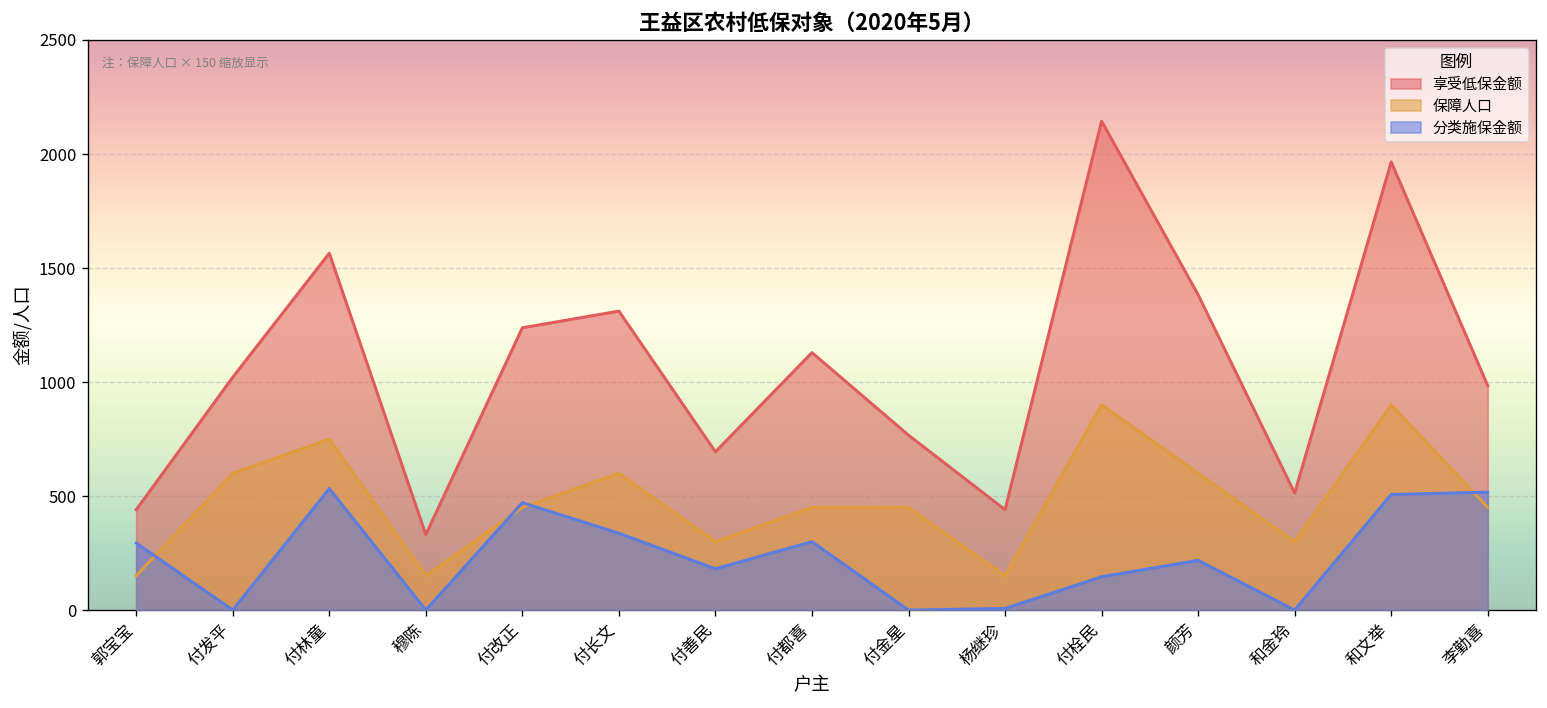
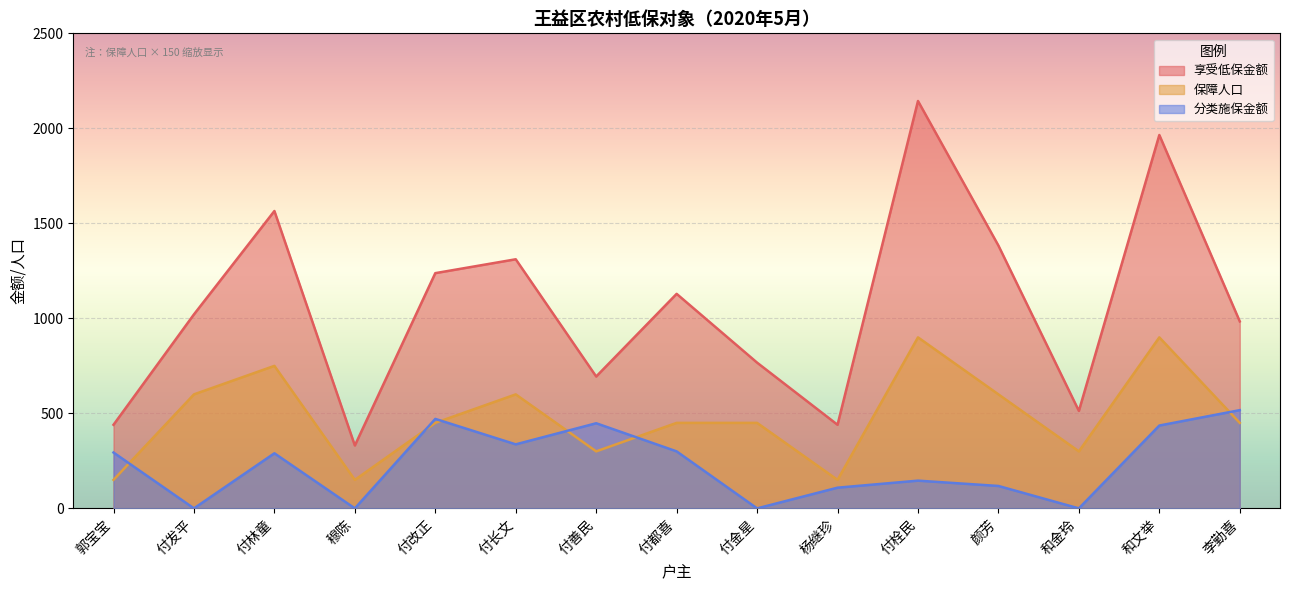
分类施保金额, 付林童: 530 -> 290
分类施保金额, 付善民: 180 -> 450
分类施保金额, 杨继珍: 10 -> 110
分类施保金额, 颜芳: 220 -> 120
分类施保金额, 和文举: 510 -> 440
